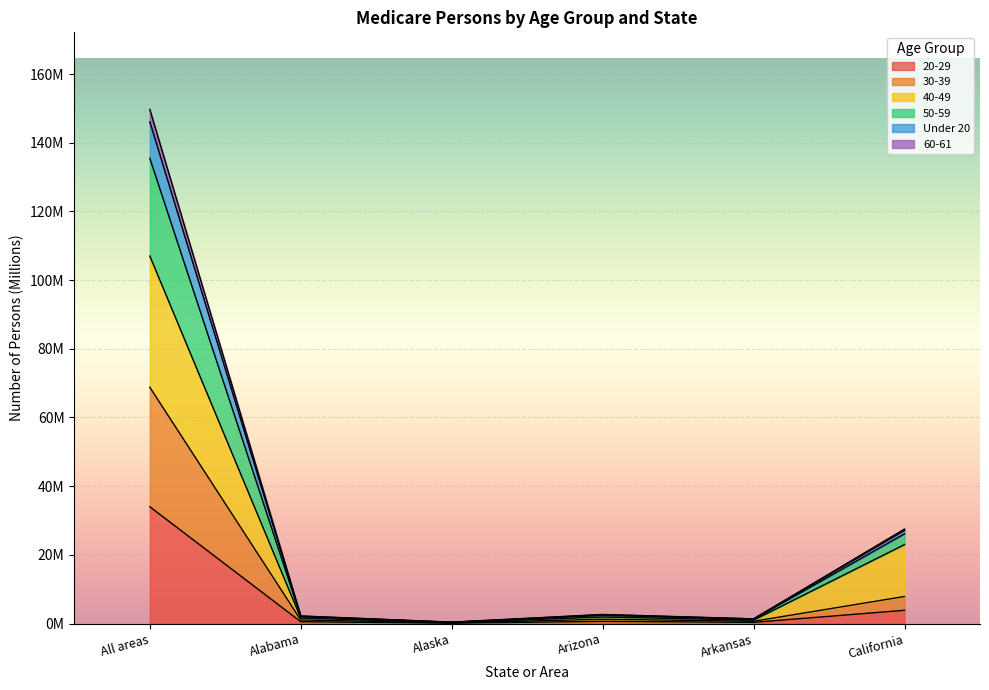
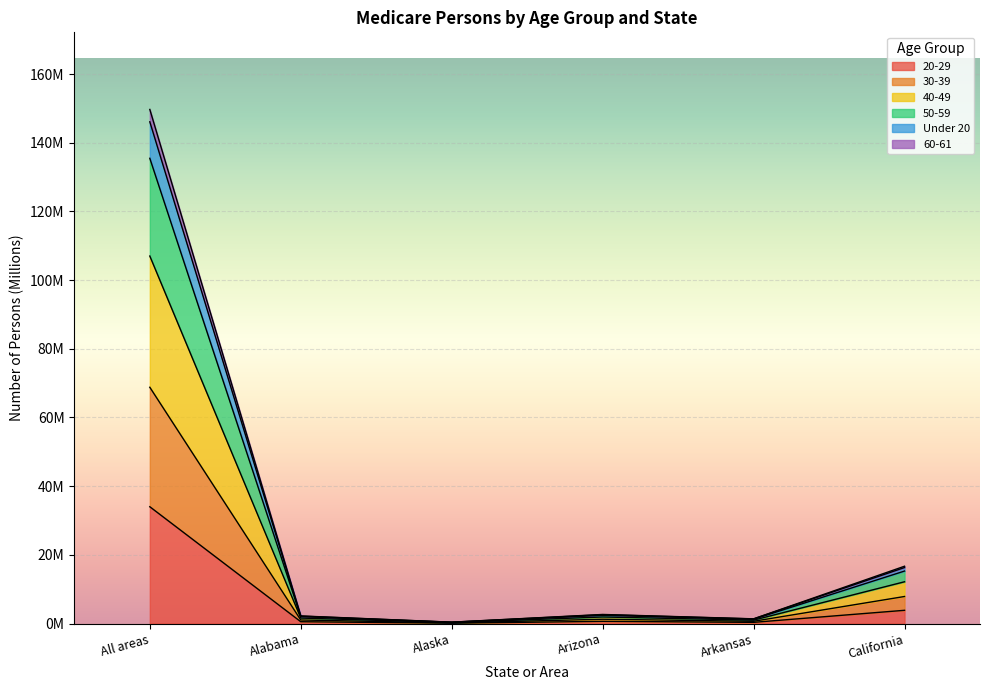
40-49, California: 15000000 -> 4000000
